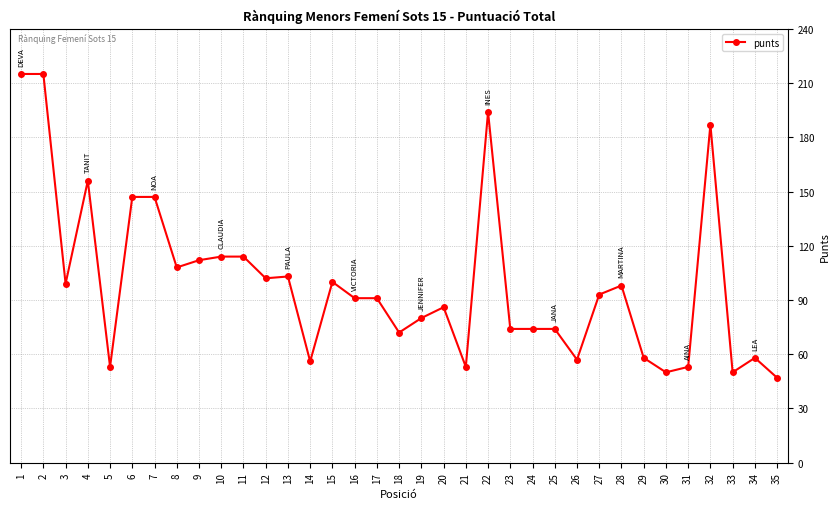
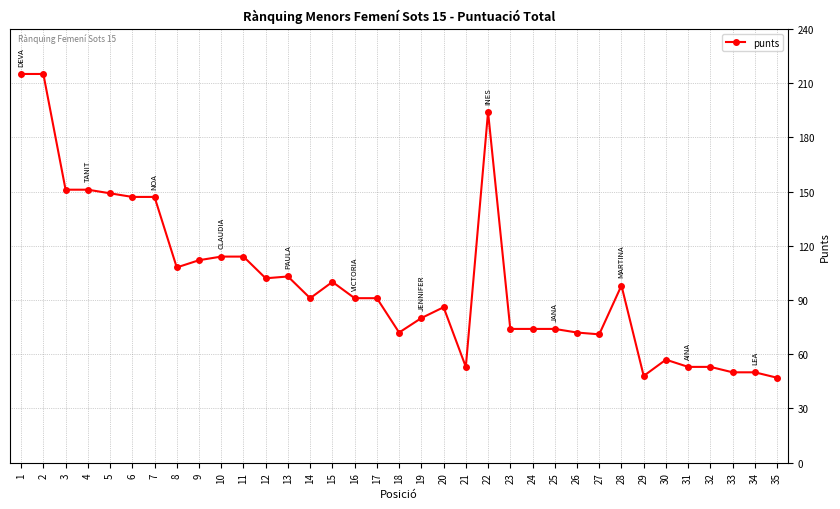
3: 99 -> 151
4: 156 -> 151
5: 53 -> 149
14: 56 -> 91
26: 57 -> 72
27: 93 -> 71
29: 58 -> 48
30: 50 -> 57
32: 187 -> 53
34: 58 -> 50
